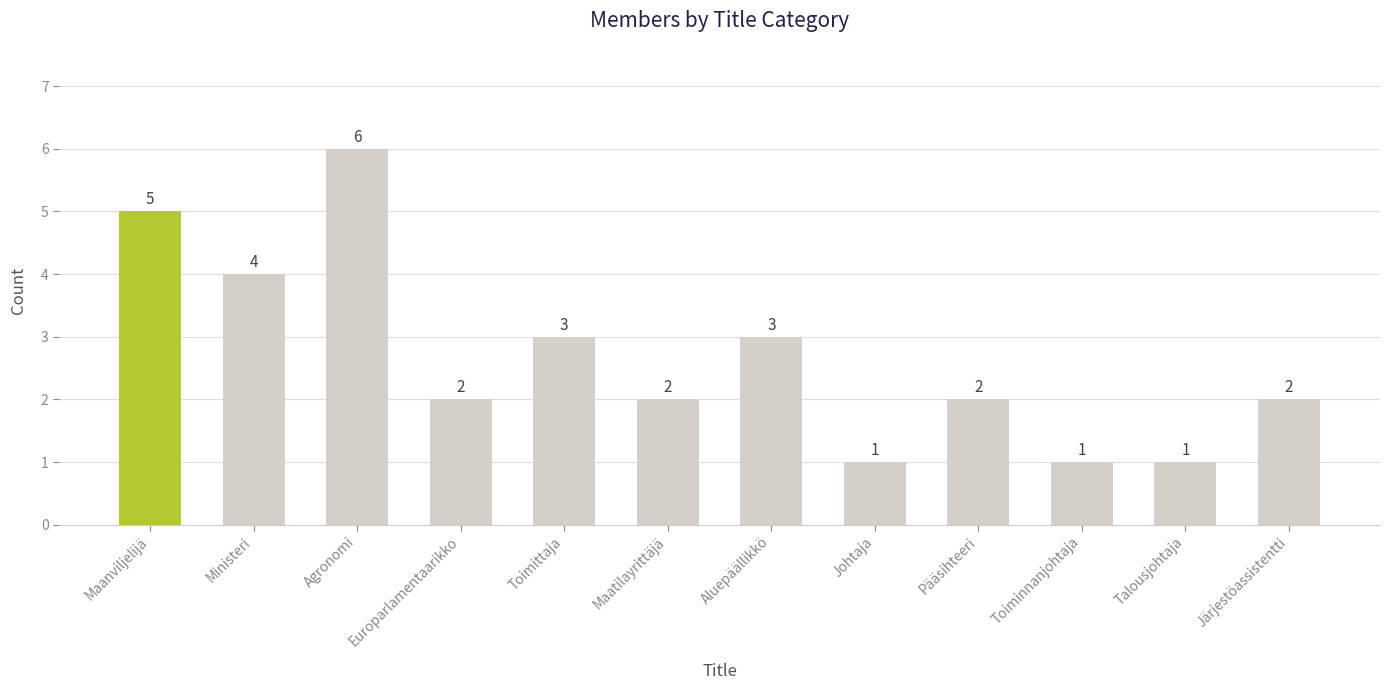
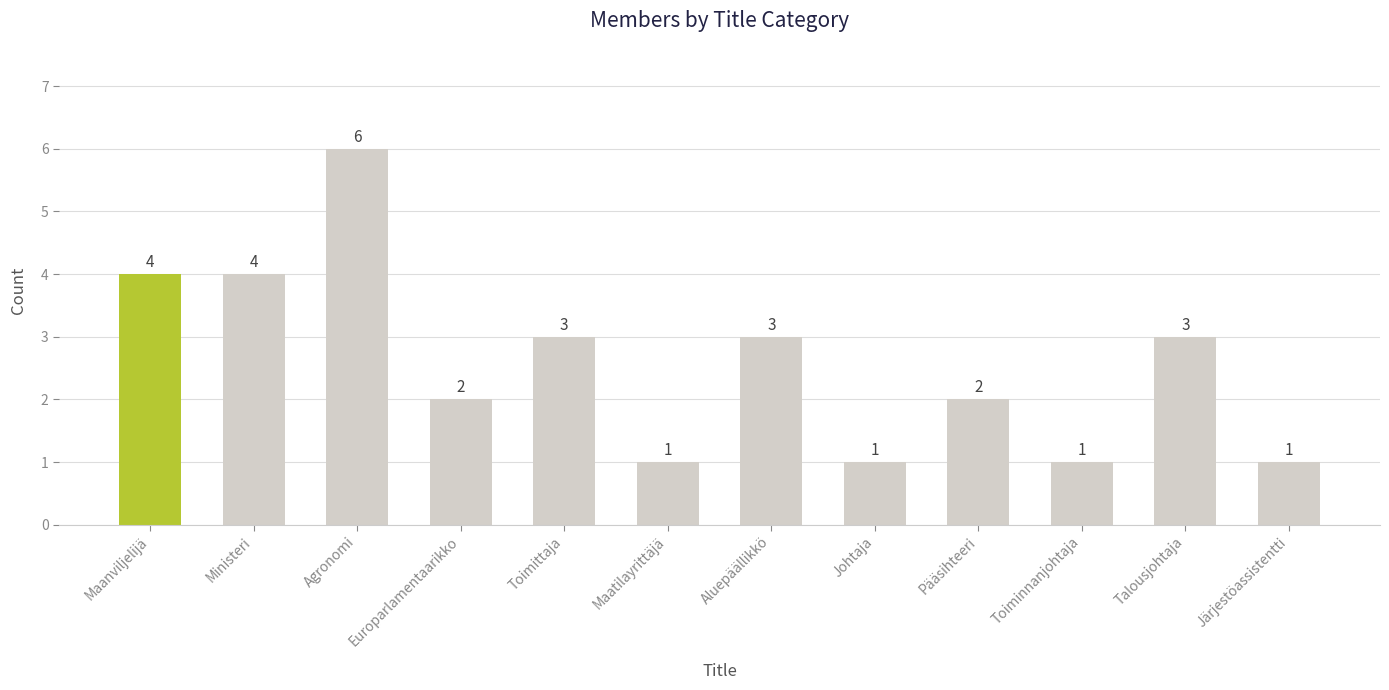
Maanviljelijä: 5 -> 4
Maatilayrittäjä: 2 -> 1
Talousjohtaja: 1 -> 3
Järjestöassistentti: 2 -> 1
